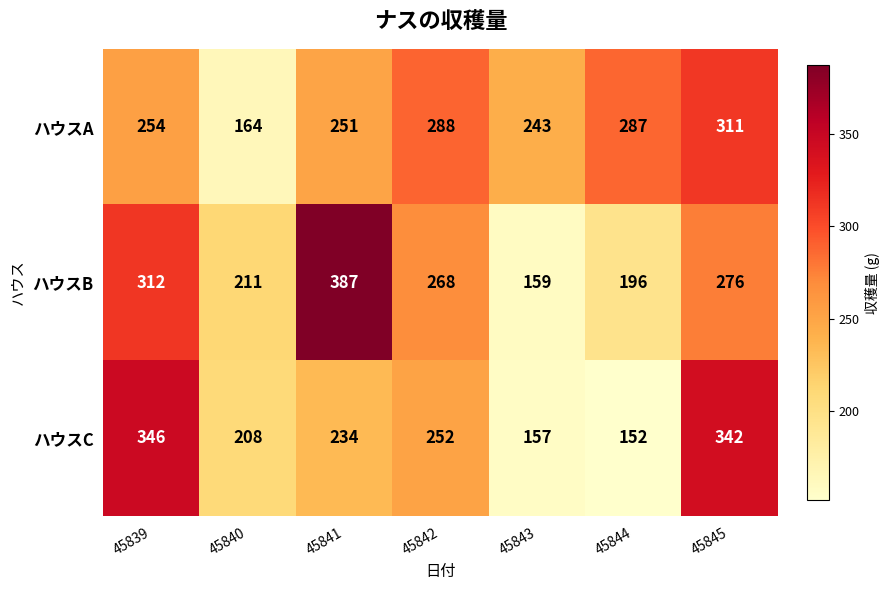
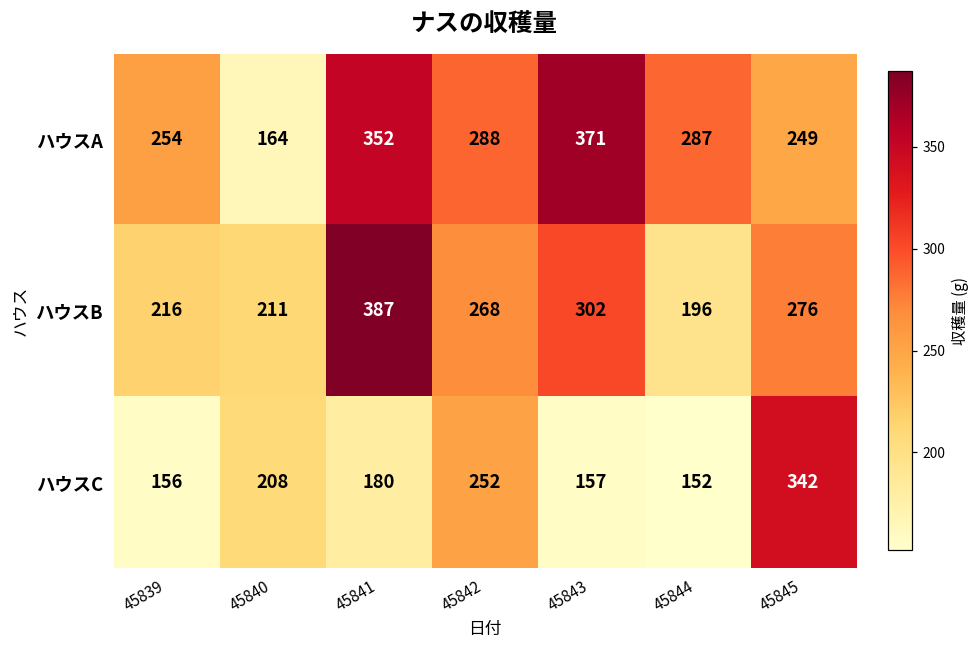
ハウスA, 45841: 251 -> 352
ハウスA, 45843: 243 -> 371
ハウスA, 45845: 311 -> 249
ハウスB, 45839: 312 -> 216
ハウスB, 45843: 159 -> 302
ハウスC, 45839: 346 -> 156
ハウスC, 45841: 234 -> 180
